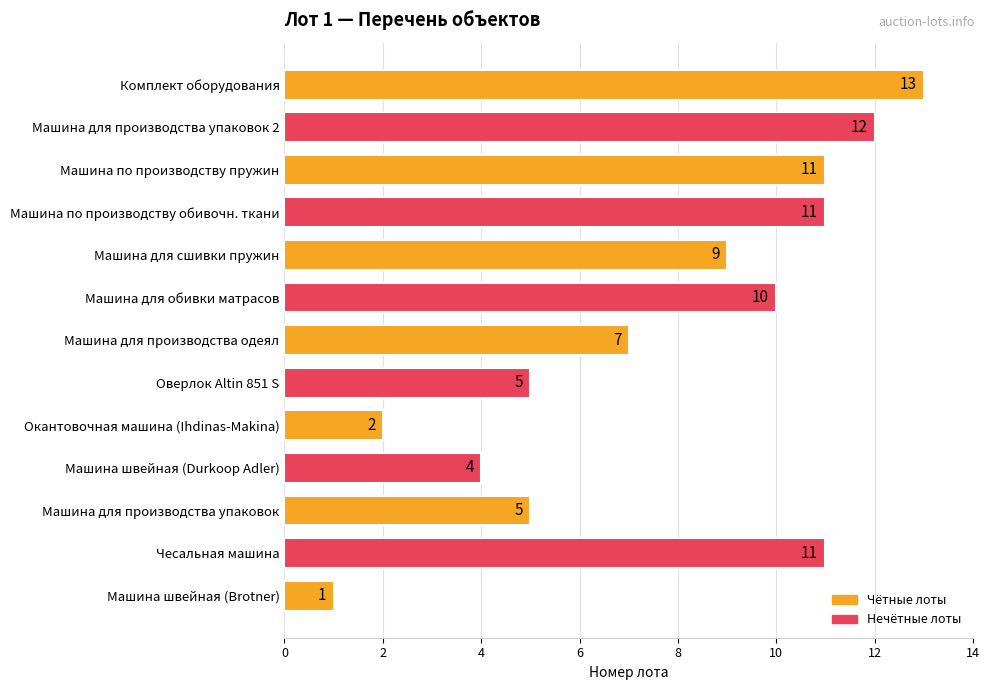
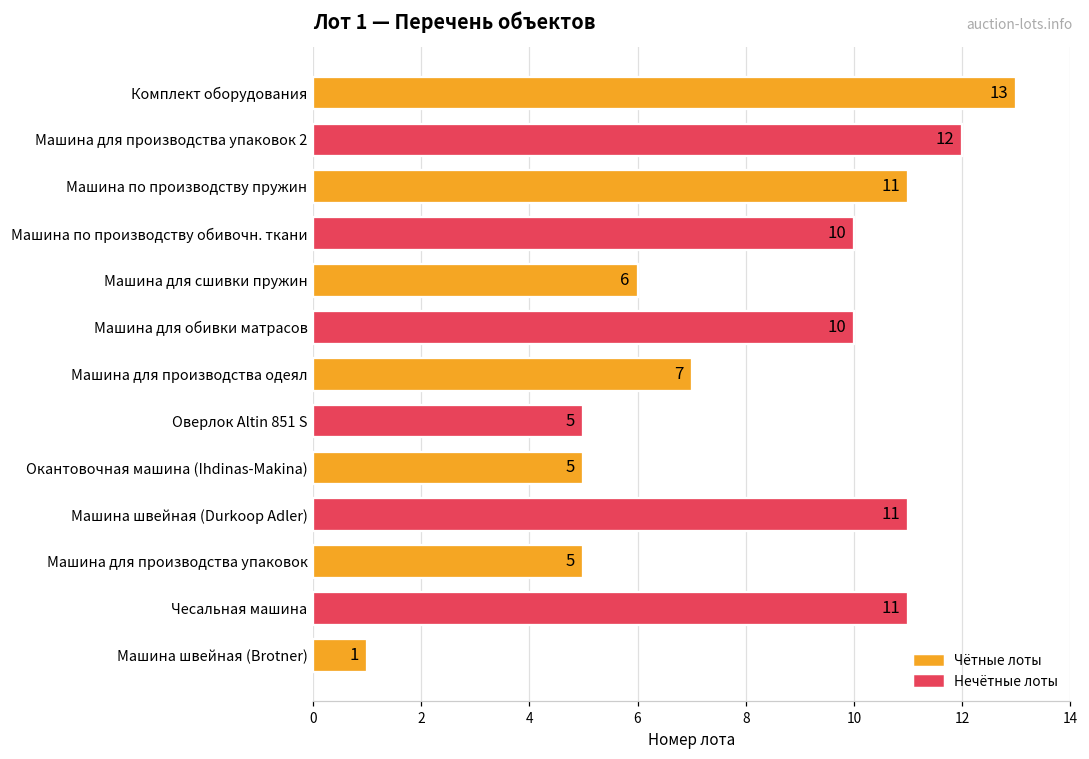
Машина по производству обивочн. ткани: 11 -> 10
Машина для сшивки пружин: 9 -> 6
Окантовочная машина (Ihdinas-Makina): 2 -> 5
Машина швейная (Durkoop Adler): 4 -> 11
